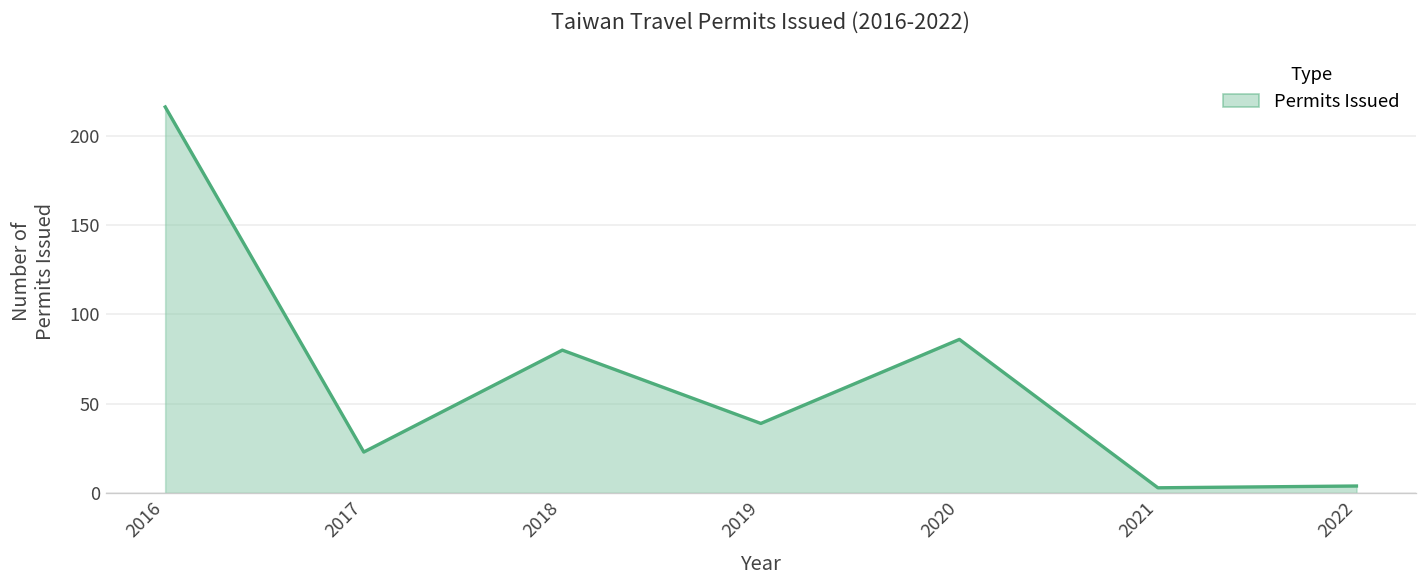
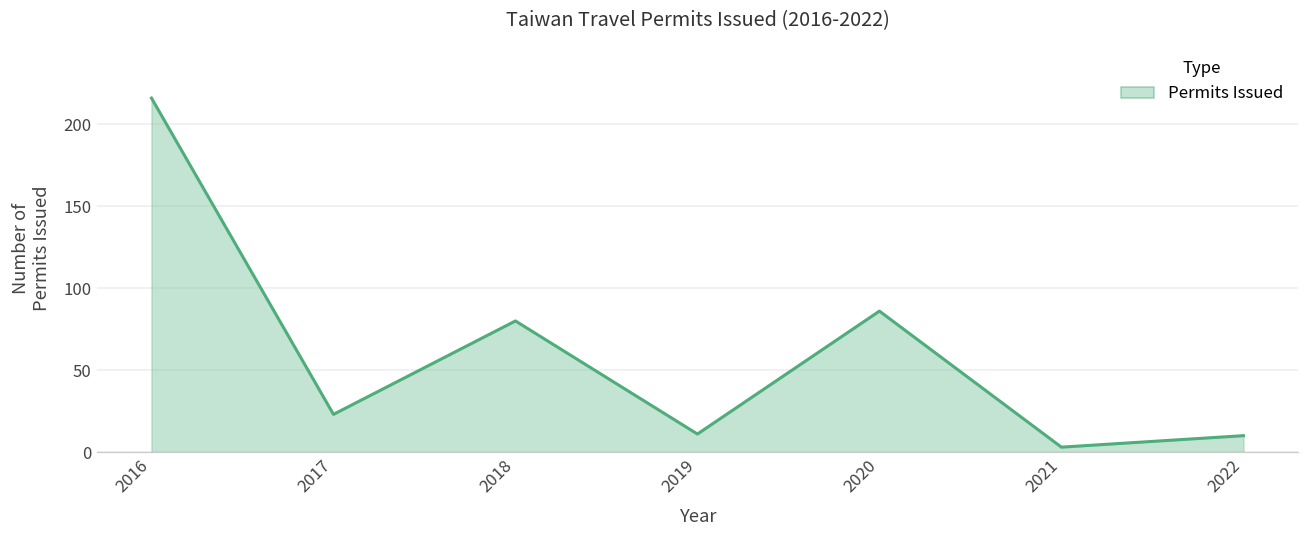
2019: 39 -> 11
2022: 4 -> 10
